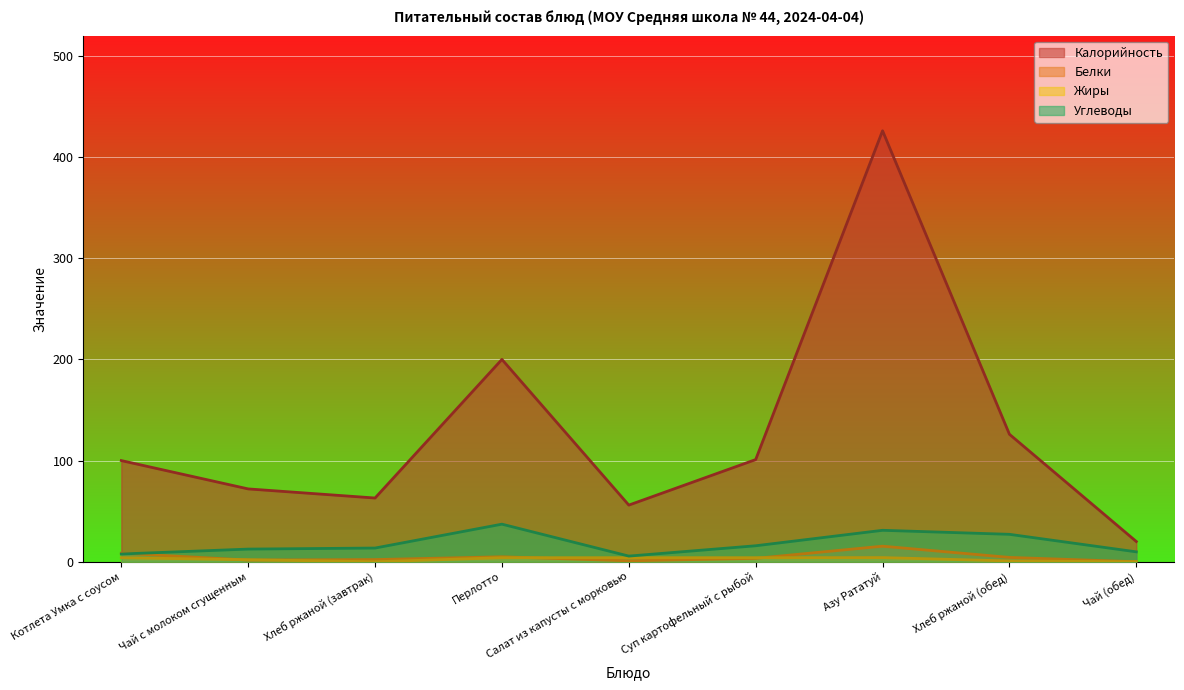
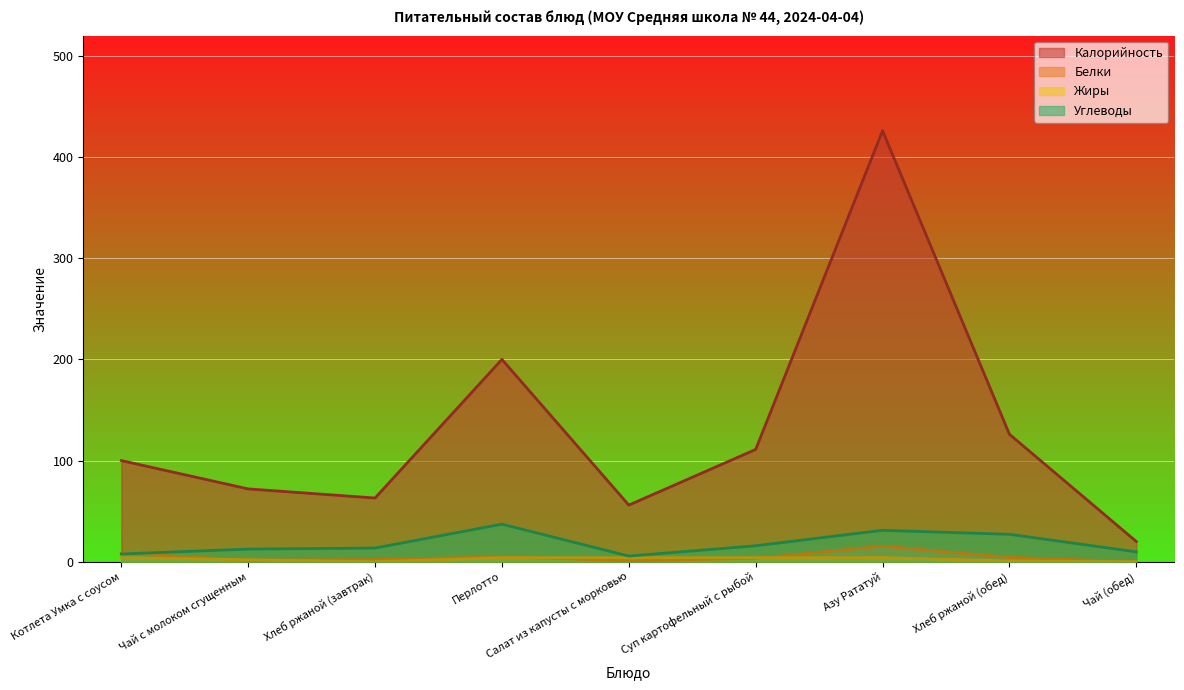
Калорийность, Суп картофельный с рыбой: 101 -> 111
